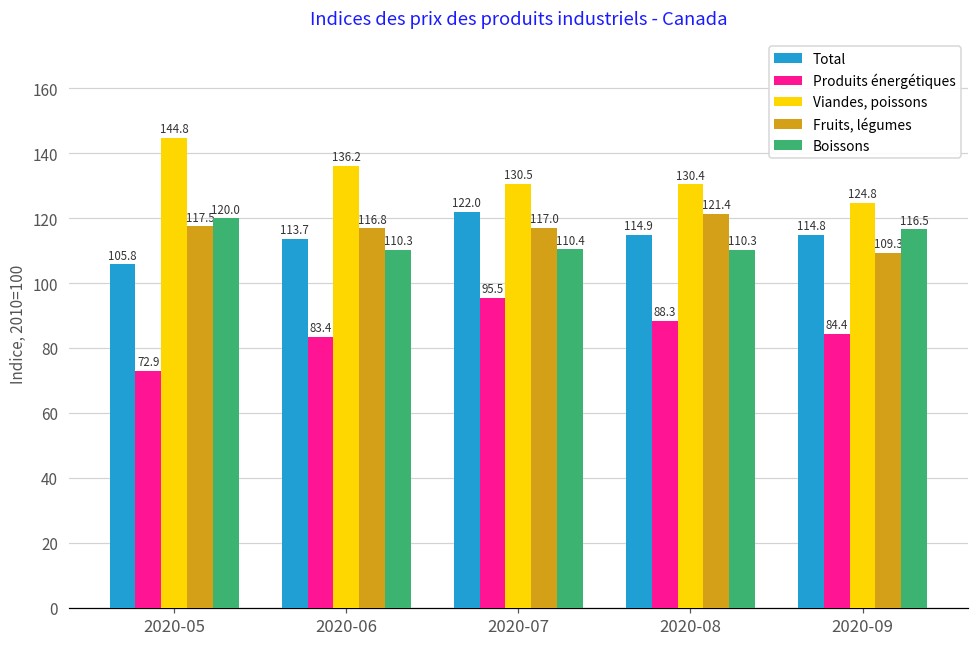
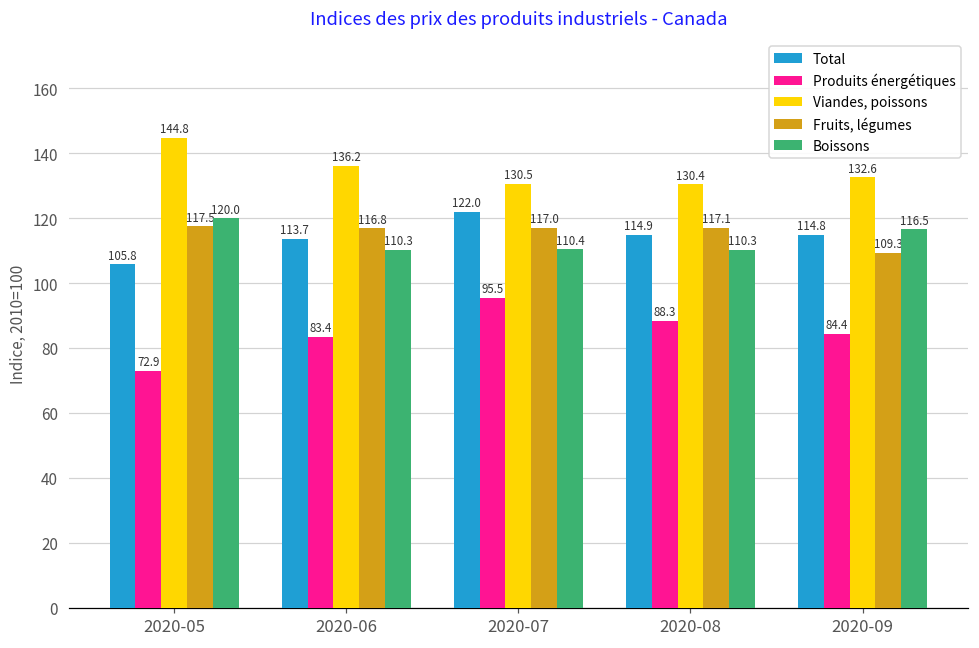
Fruits, légumes, 2020-08: 121.4 -> 117.1
Viandes, poissons, 2020-09: 124.8 -> 132.6
